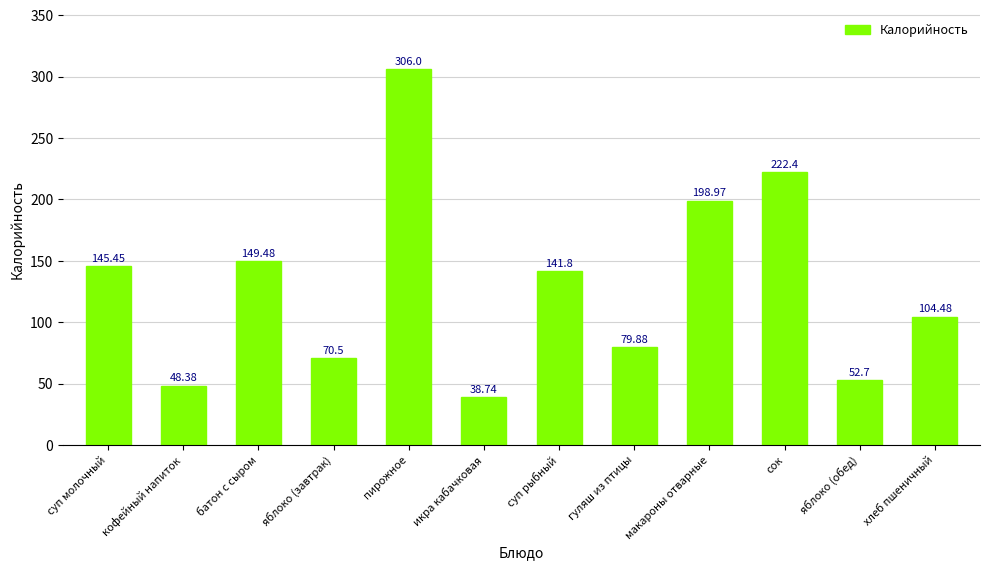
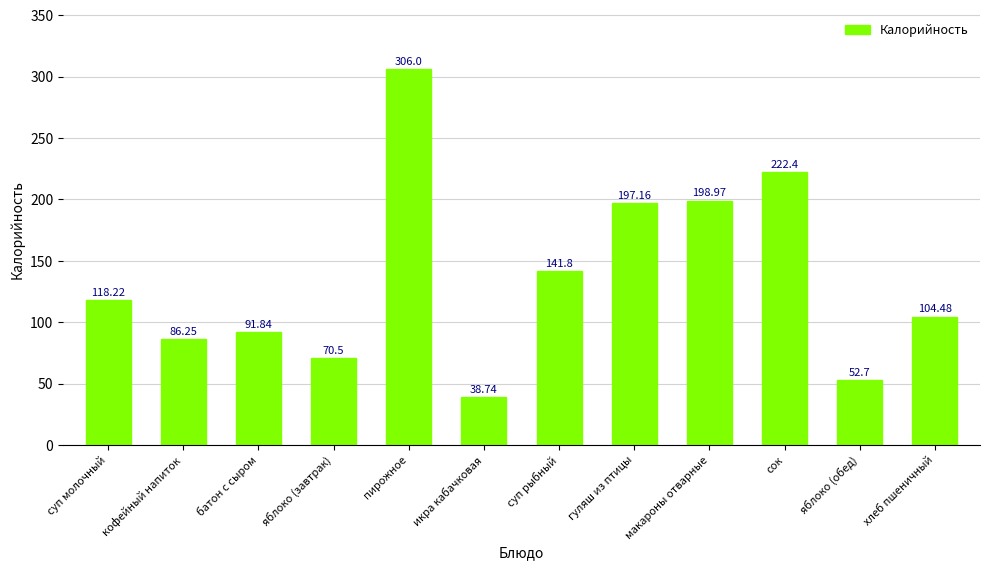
суп молочный: 145.45 -> 118.22
кофейный напиток: 48.38 -> 86.25
батон с сыром: 149.48 -> 91.84
гуляш из птицы: 79.88 -> 197.16
